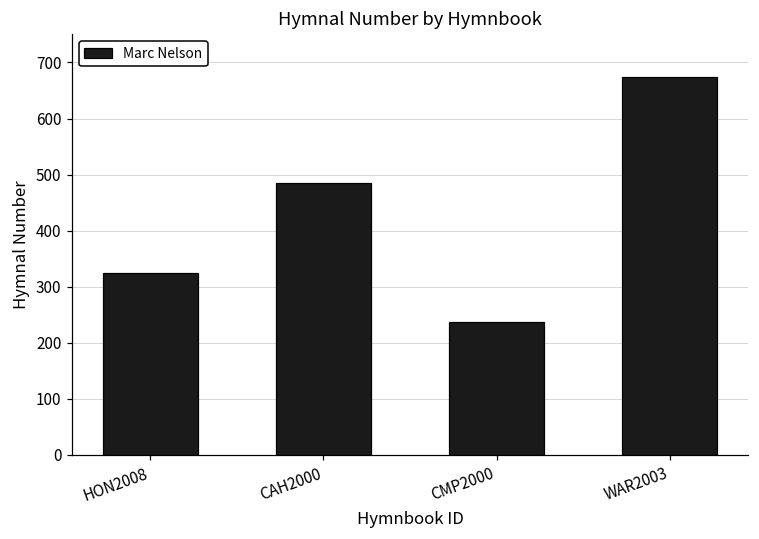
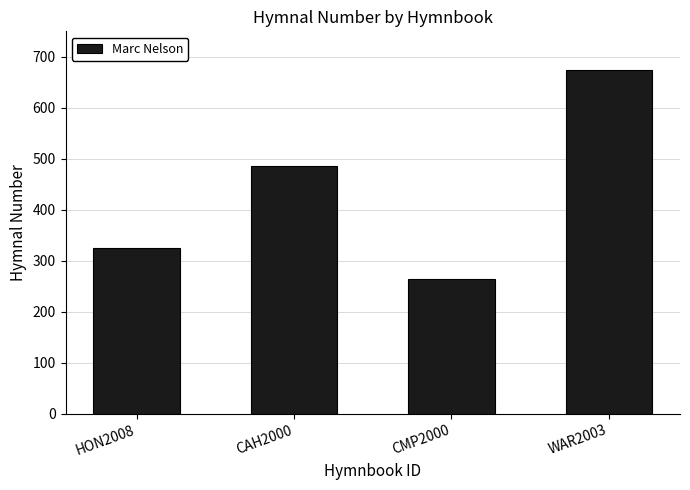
CMP2000: 240 -> 260
